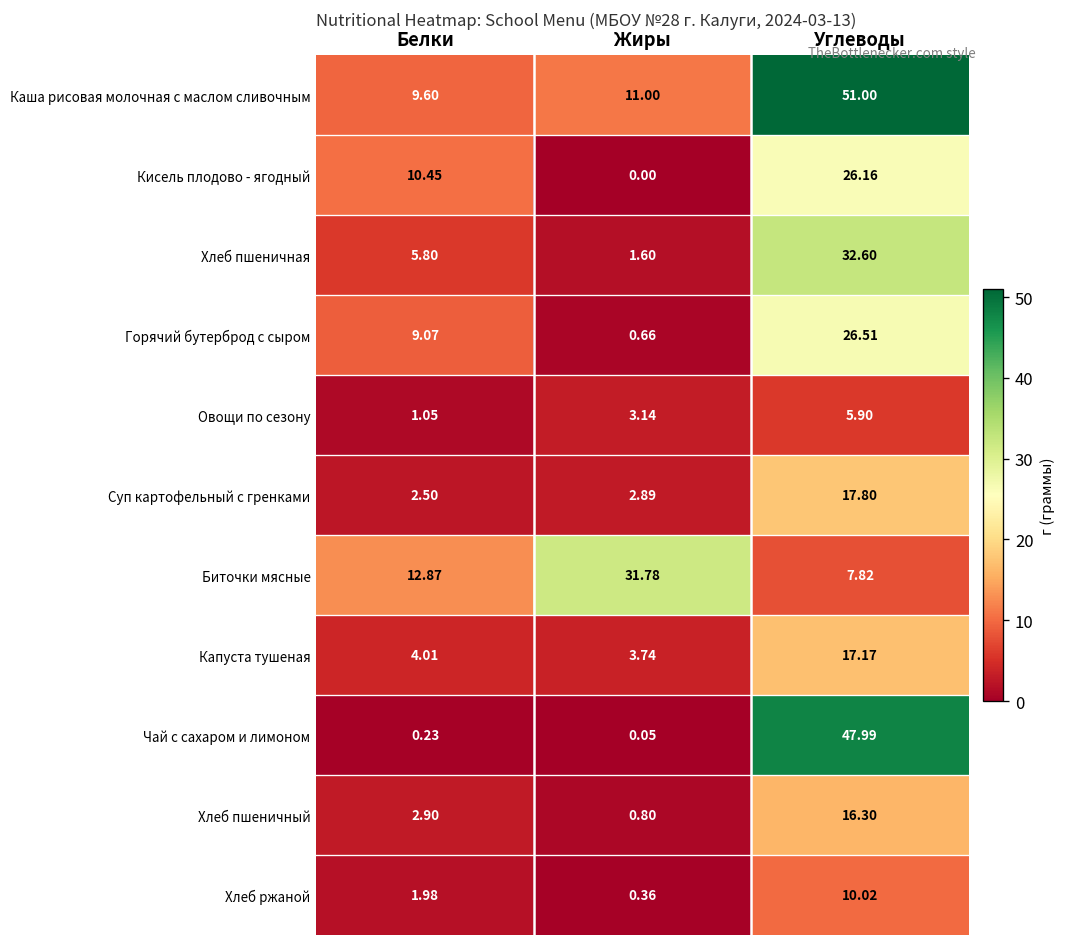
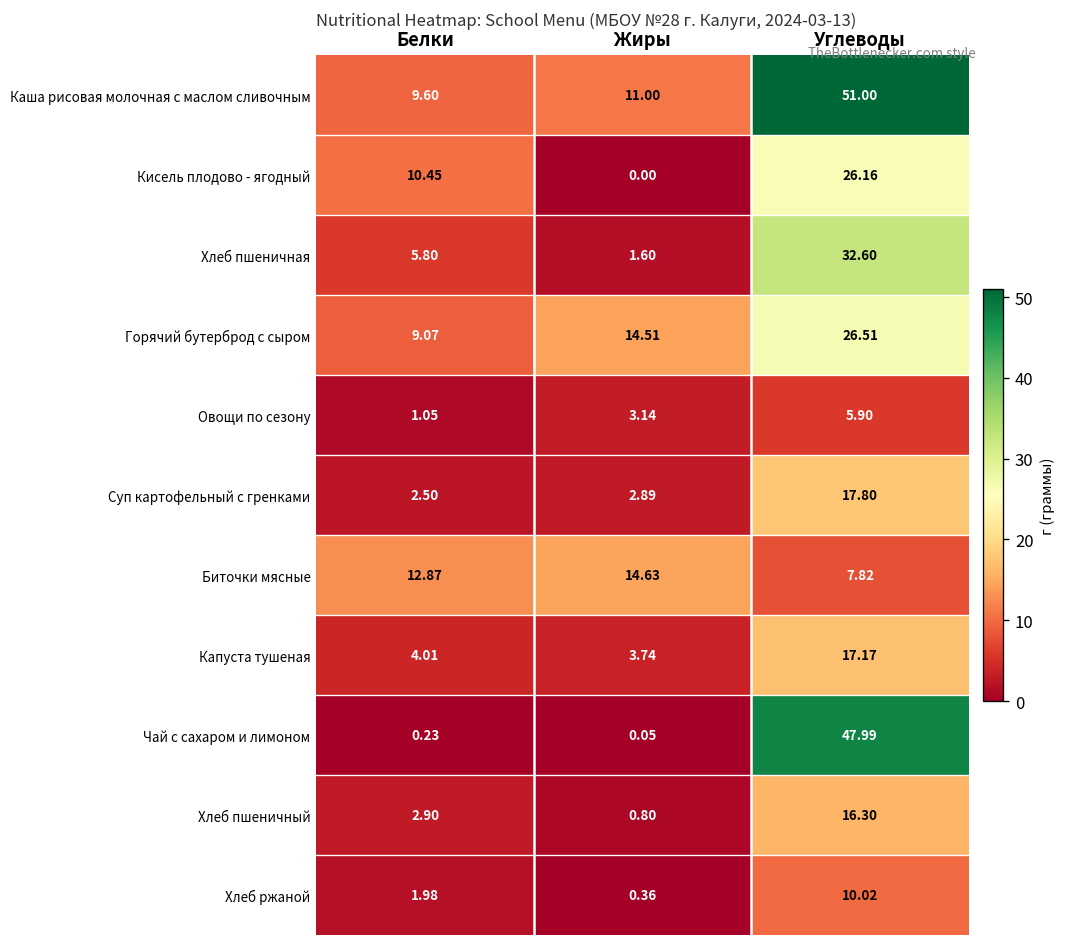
Горячий бутерброд с сыром, Жиры: 0.66 -> 14.51
Биточки мясные, Жиры: 31.78 -> 14.63
